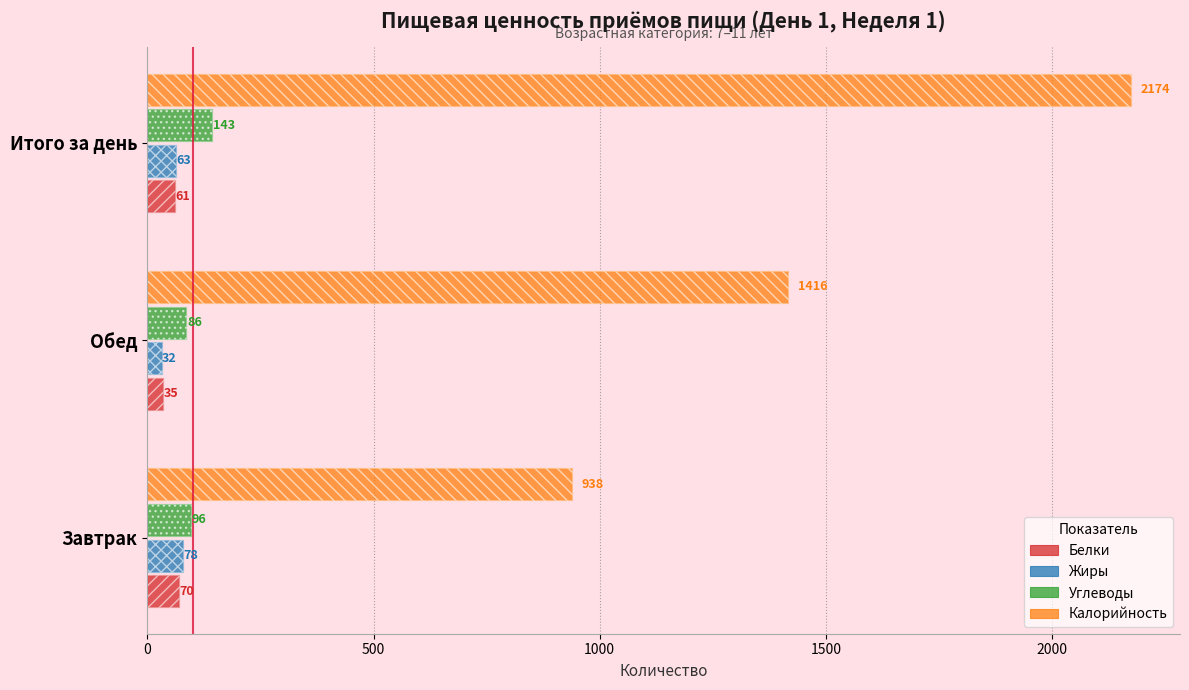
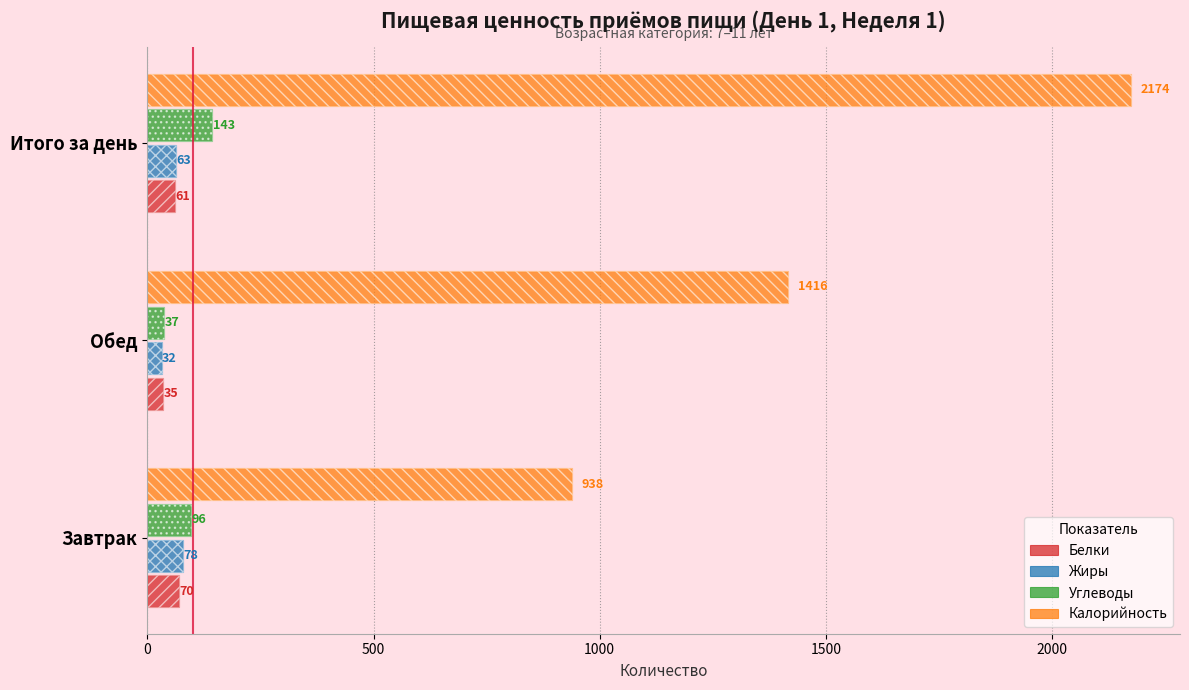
Углеводы, Обед: 86 -> 37
